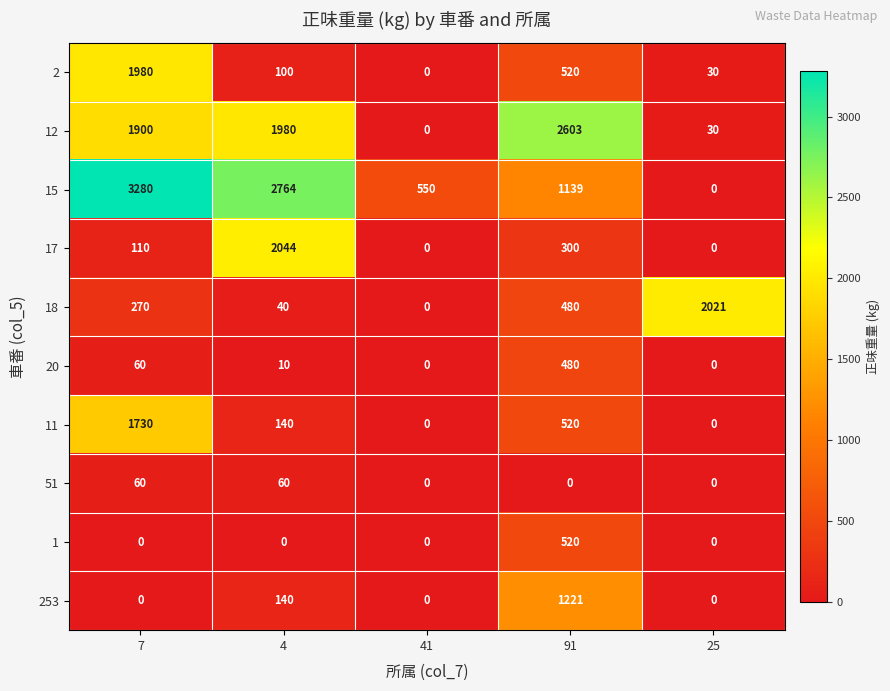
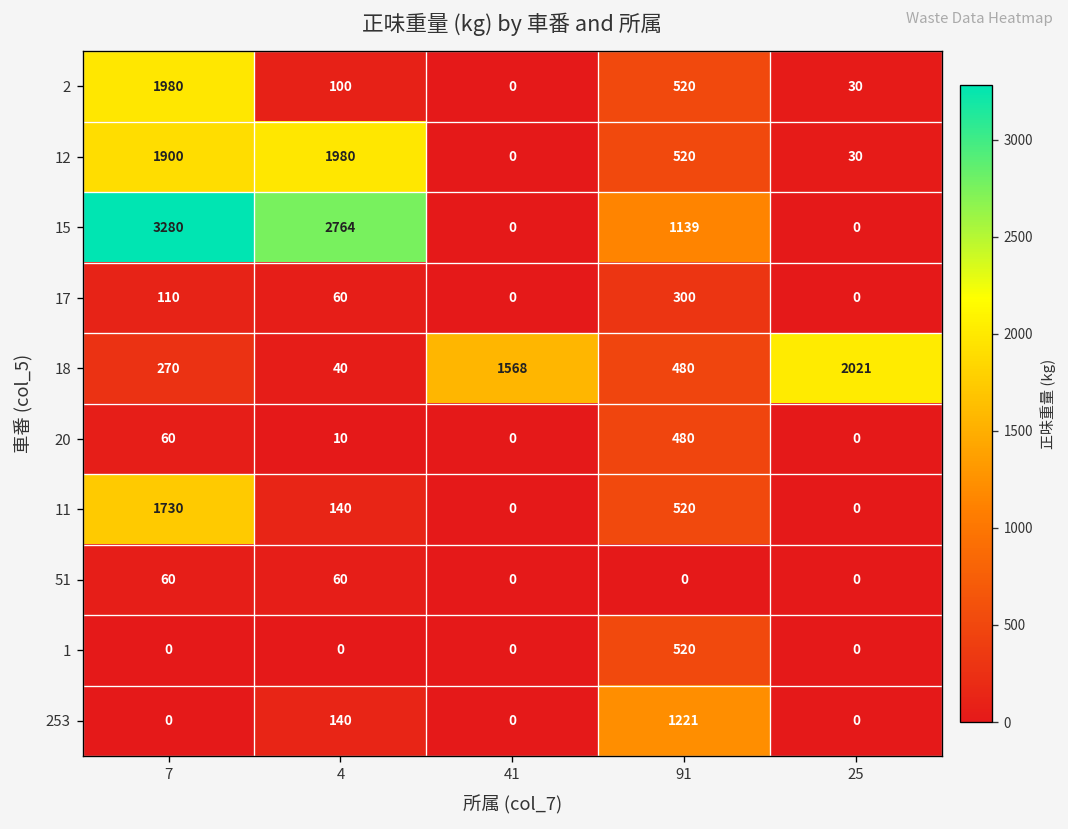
12, 91: 2603 -> 520
15, 41: 550 -> 0
17, 4: 2044 -> 60
18, 41: 0 -> 1568
